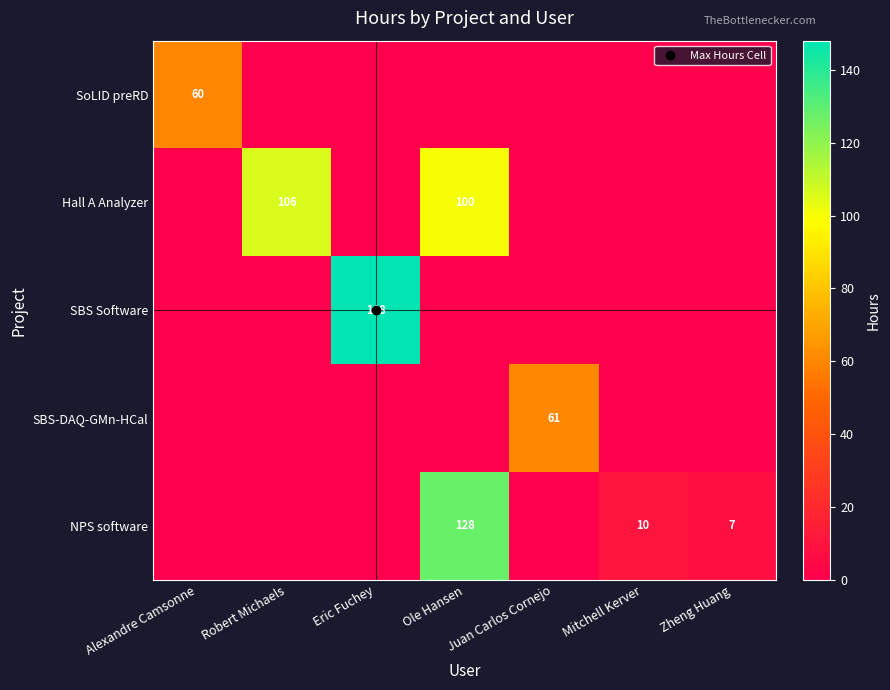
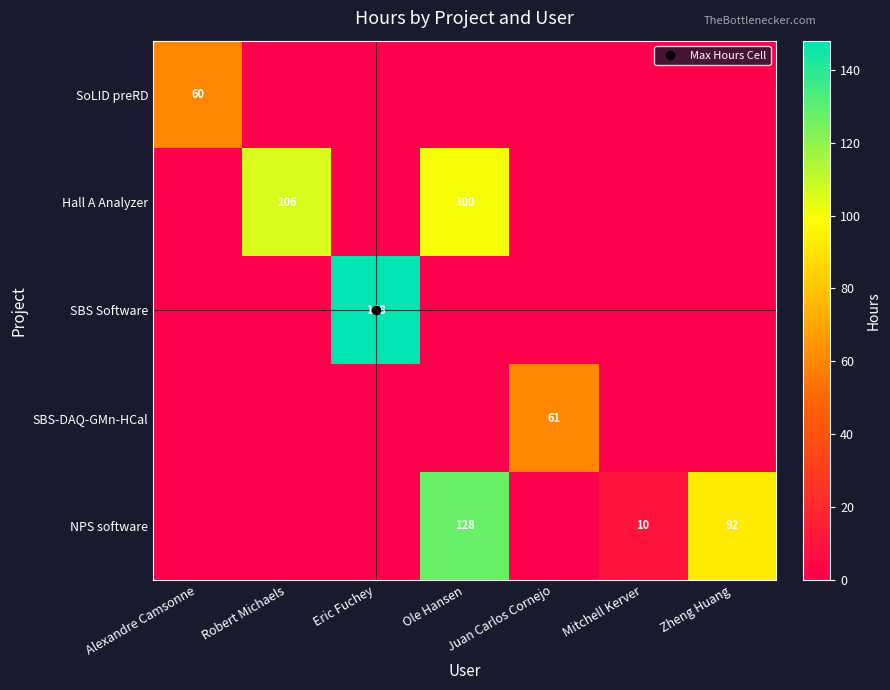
NPS software, Zheng Huang: 7 -> 92
